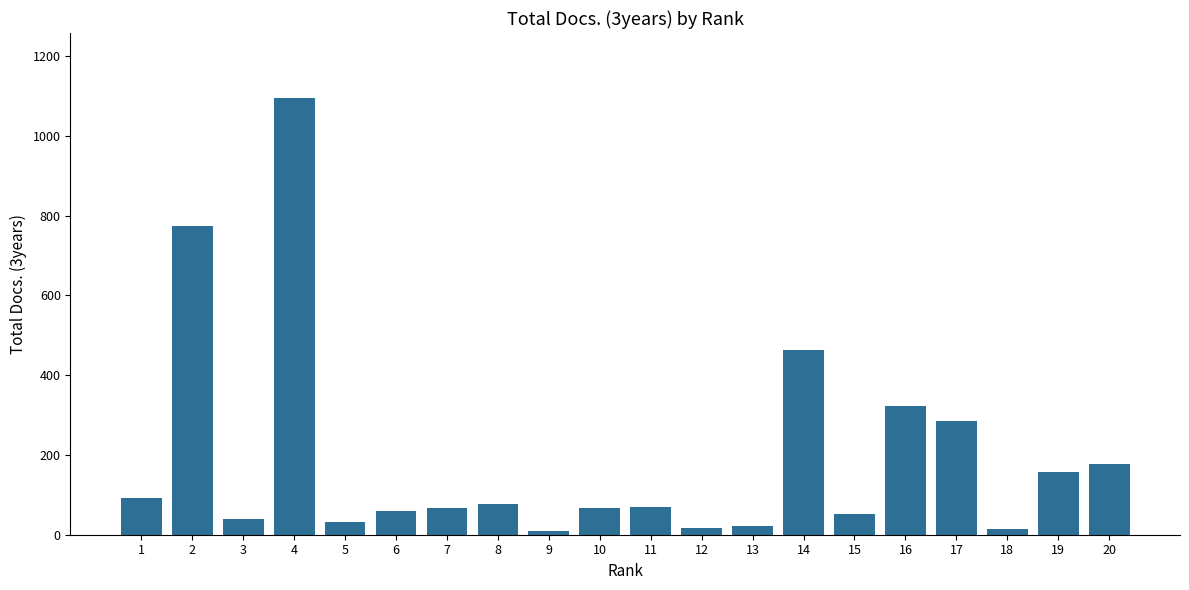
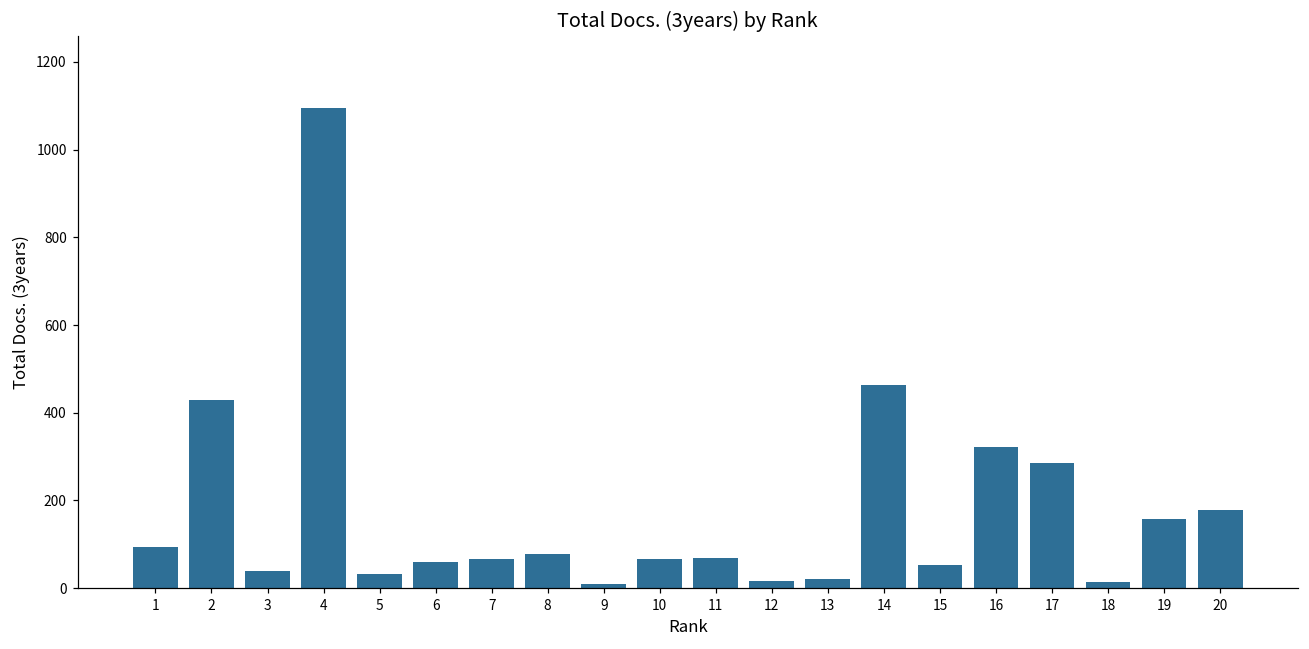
2: 770 -> 430
